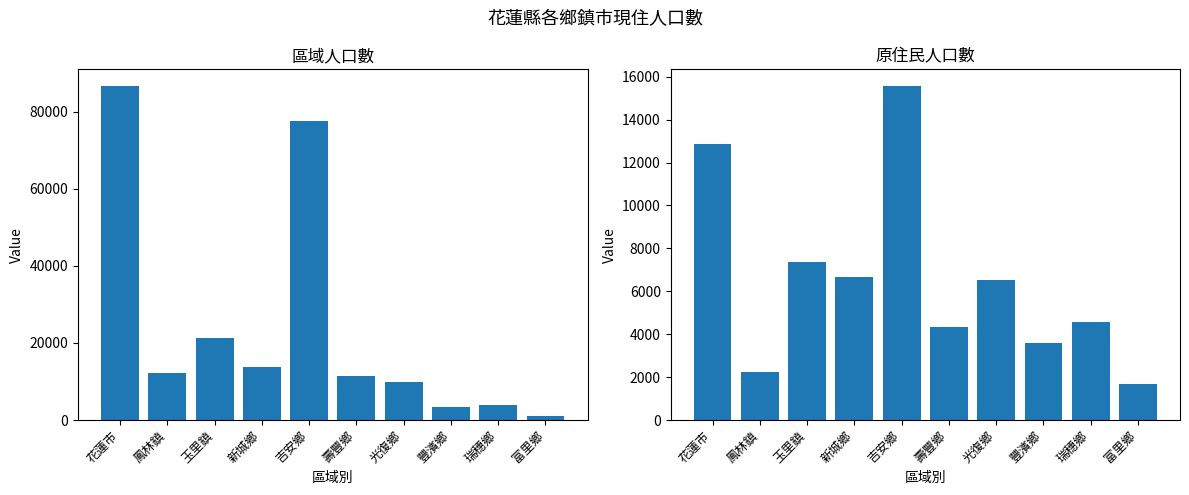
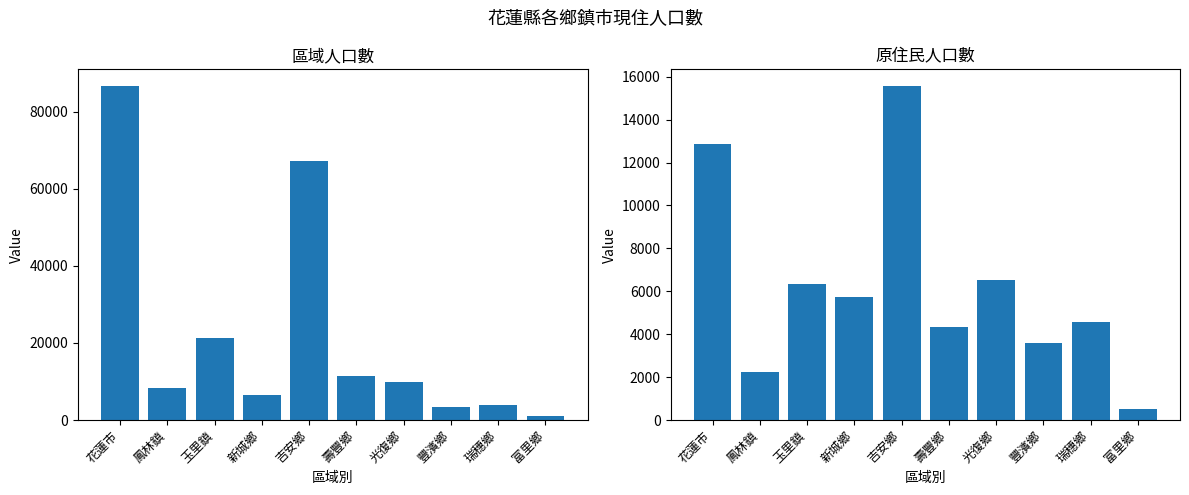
區域人口數, 鳳林鎮: 12000 -> 8000
區域人口數, 新城鄉: 14000 -> 6000
區域人口數, 吉安鄉: 78000 -> 67000
原住民人口數, 玉里鎮: 7400 -> 6300
原住民人口數, 新城鄉: 6700 -> 5700
原住民人口數, 富里鄉: 1700 -> 500
